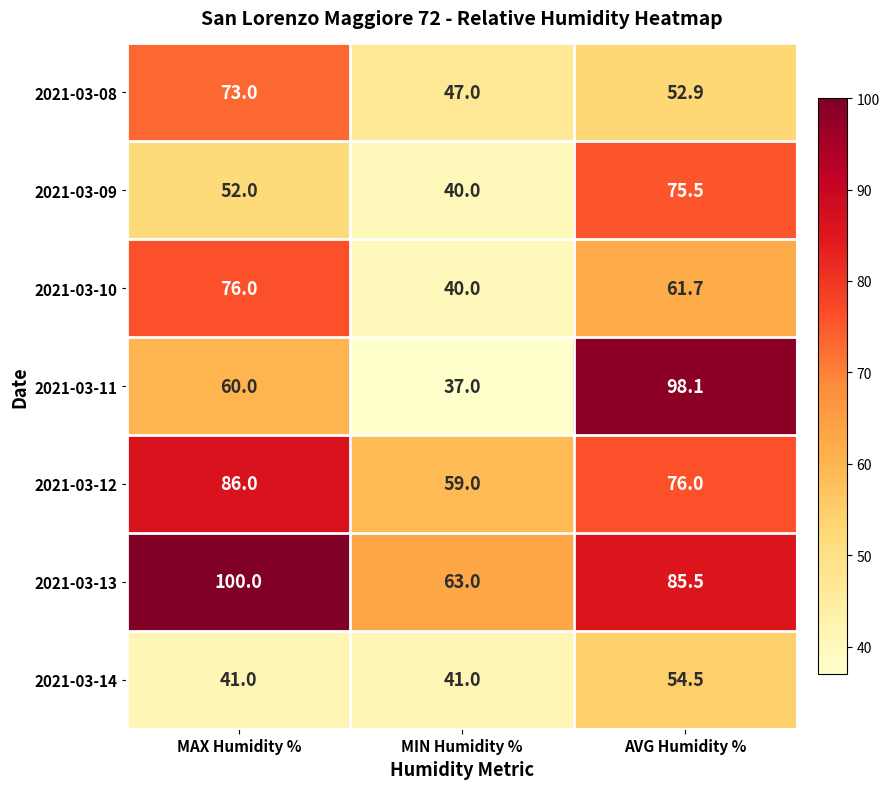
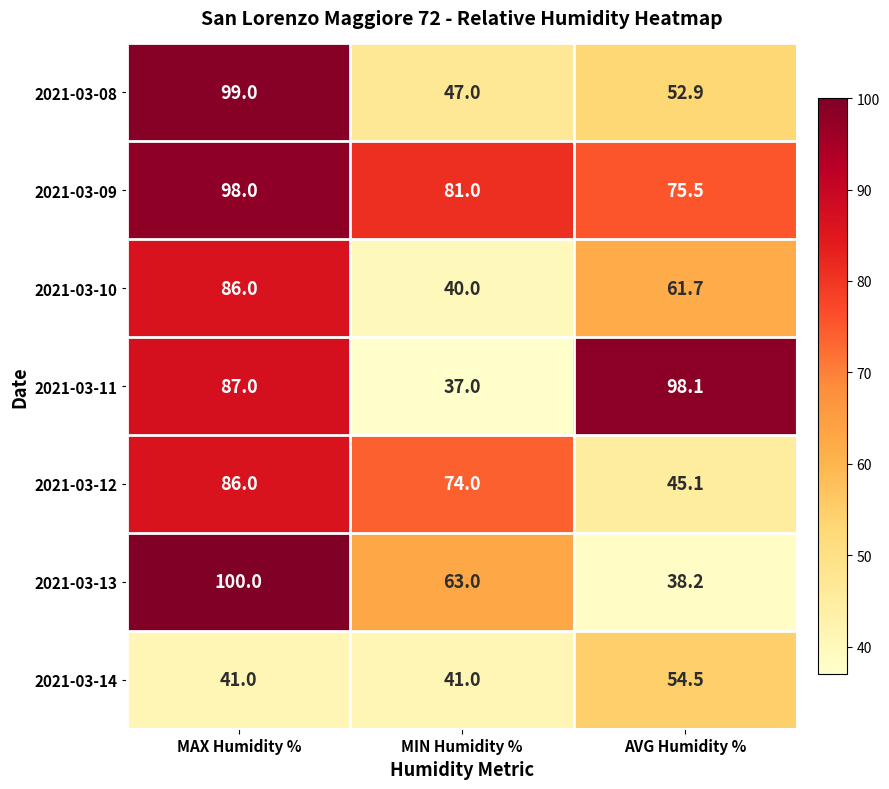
2021-03-08, MAX Humidity %: 73.0 -> 99.0
2021-03-09, MAX Humidity %: 52.0 -> 98.0
2021-03-09, MIN Humidity %: 40.0 -> 81.0
2021-03-10, MAX Humidity %: 76.0 -> 86.0
2021-03-11, MAX Humidity %: 60.0 -> 87.0
2021-03-12, MIN Humidity %: 59.0 -> 74.0
2021-03-12, AVG Humidity %: 76.0 -> 45.1
2021-03-13, AVG Humidity %: 85.5 -> 38.2
